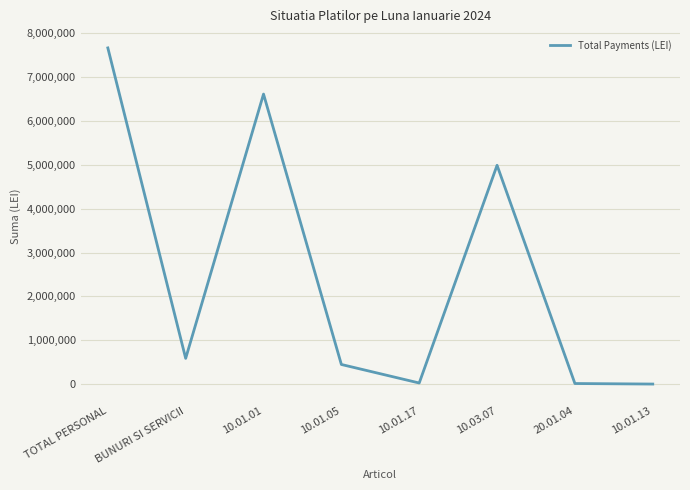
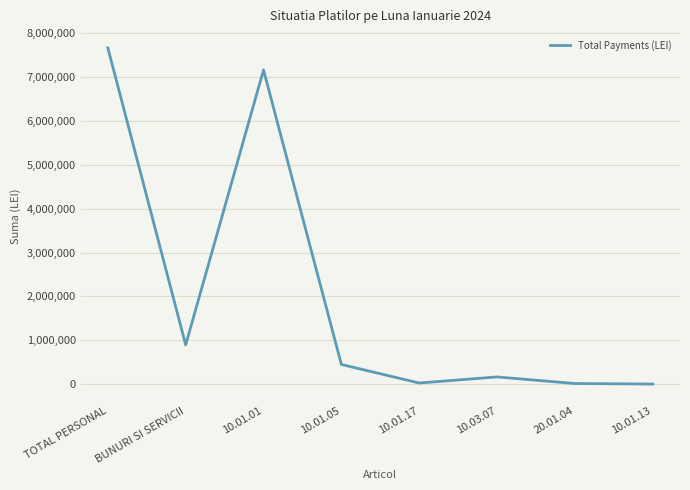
BUNURI SI SERVICII: 600,000 -> 900,000
10.01.01: 6,600,000 -> 7,200,000
10.03.07: 5,000,000 -> 200,000
